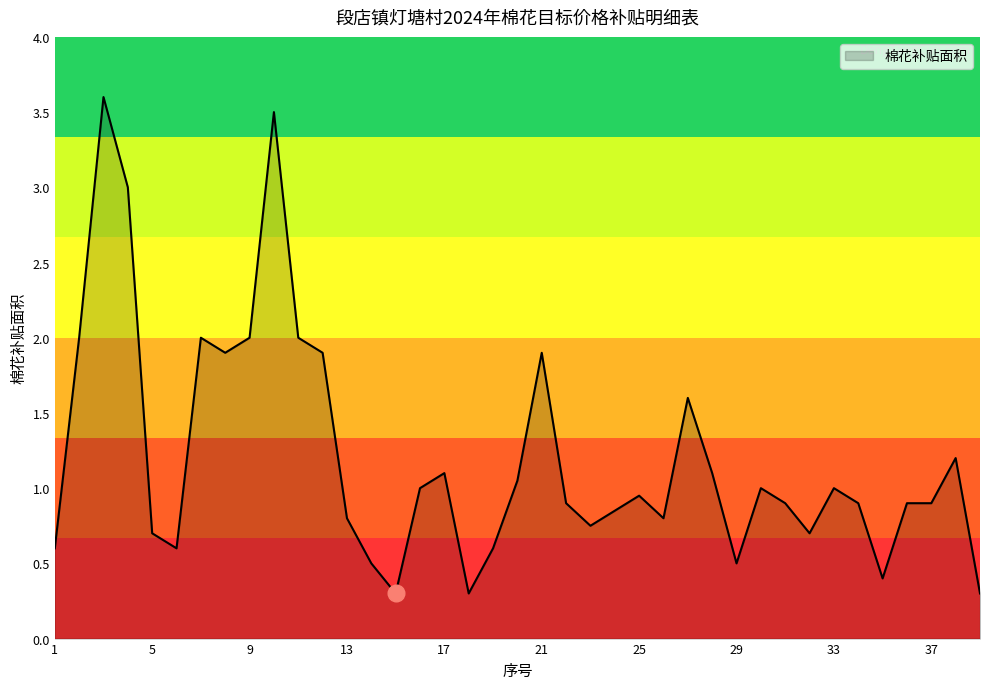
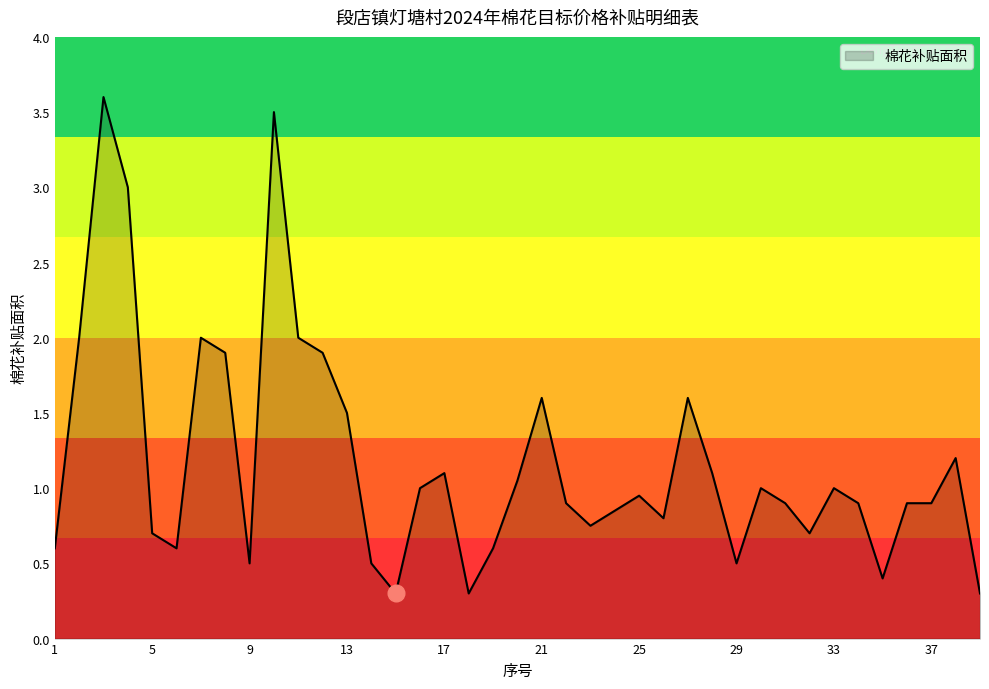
棉花补贴面积, 9: 2.0 -> 0.5
棉花补贴面积, 13: 0.8 -> 1.5
棉花补贴面积, 21: 1.9 -> 1.6
